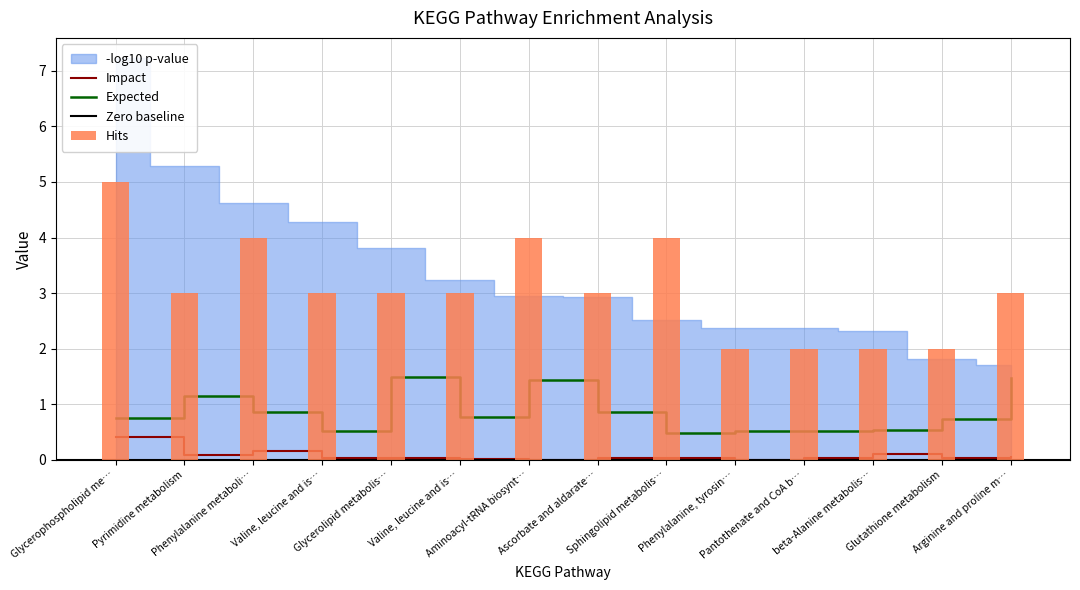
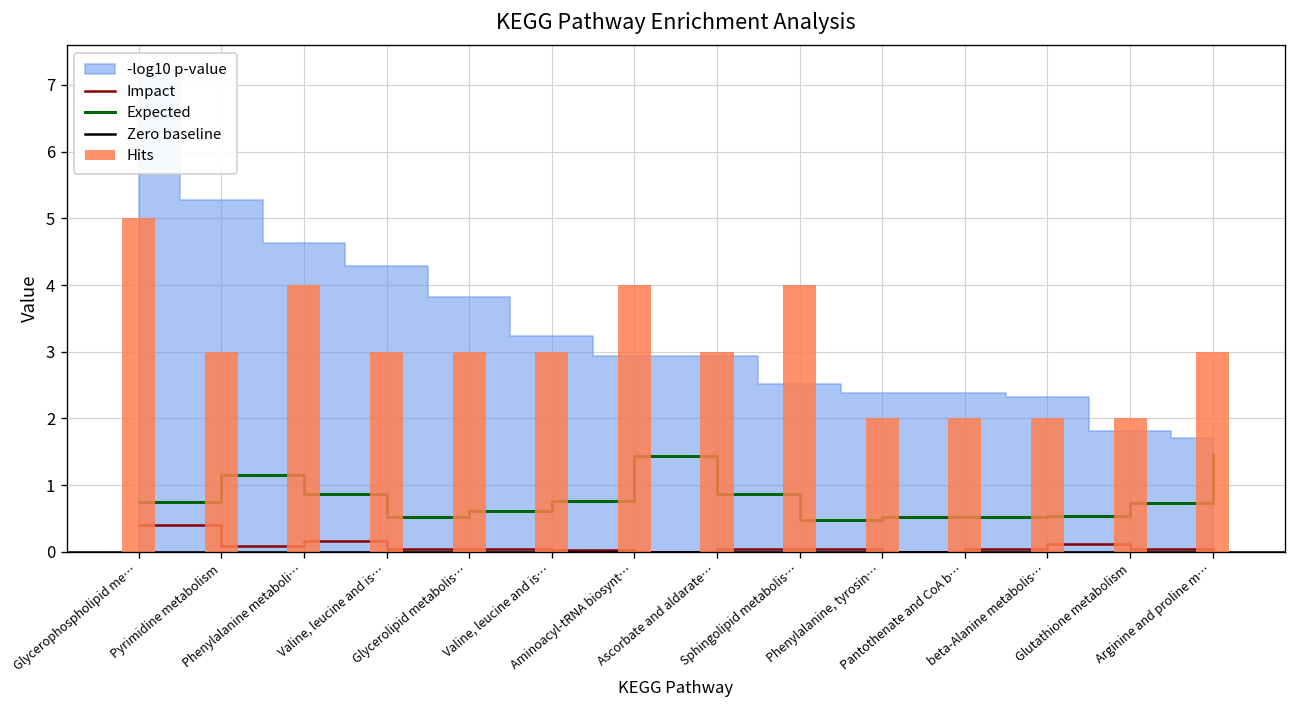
Expected, Glycerolipid metabolis…: 1.5 -> 0.6
